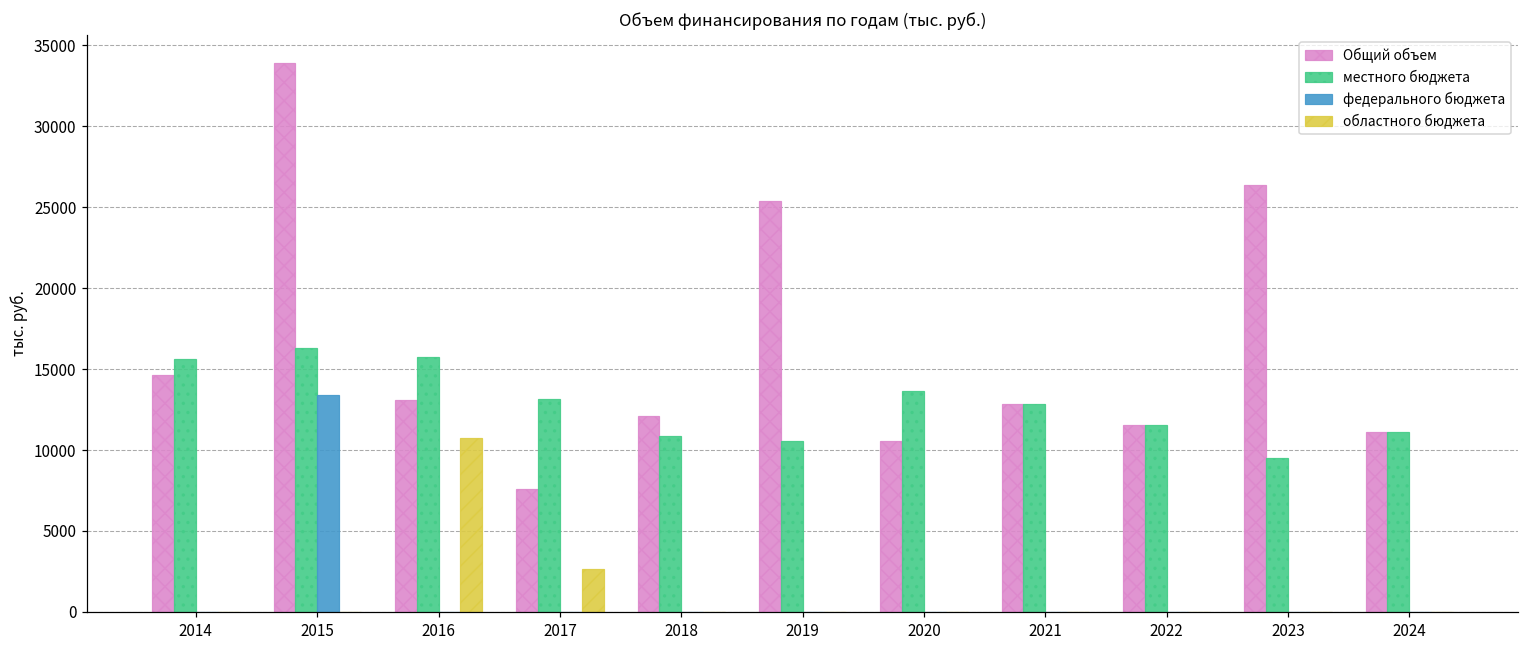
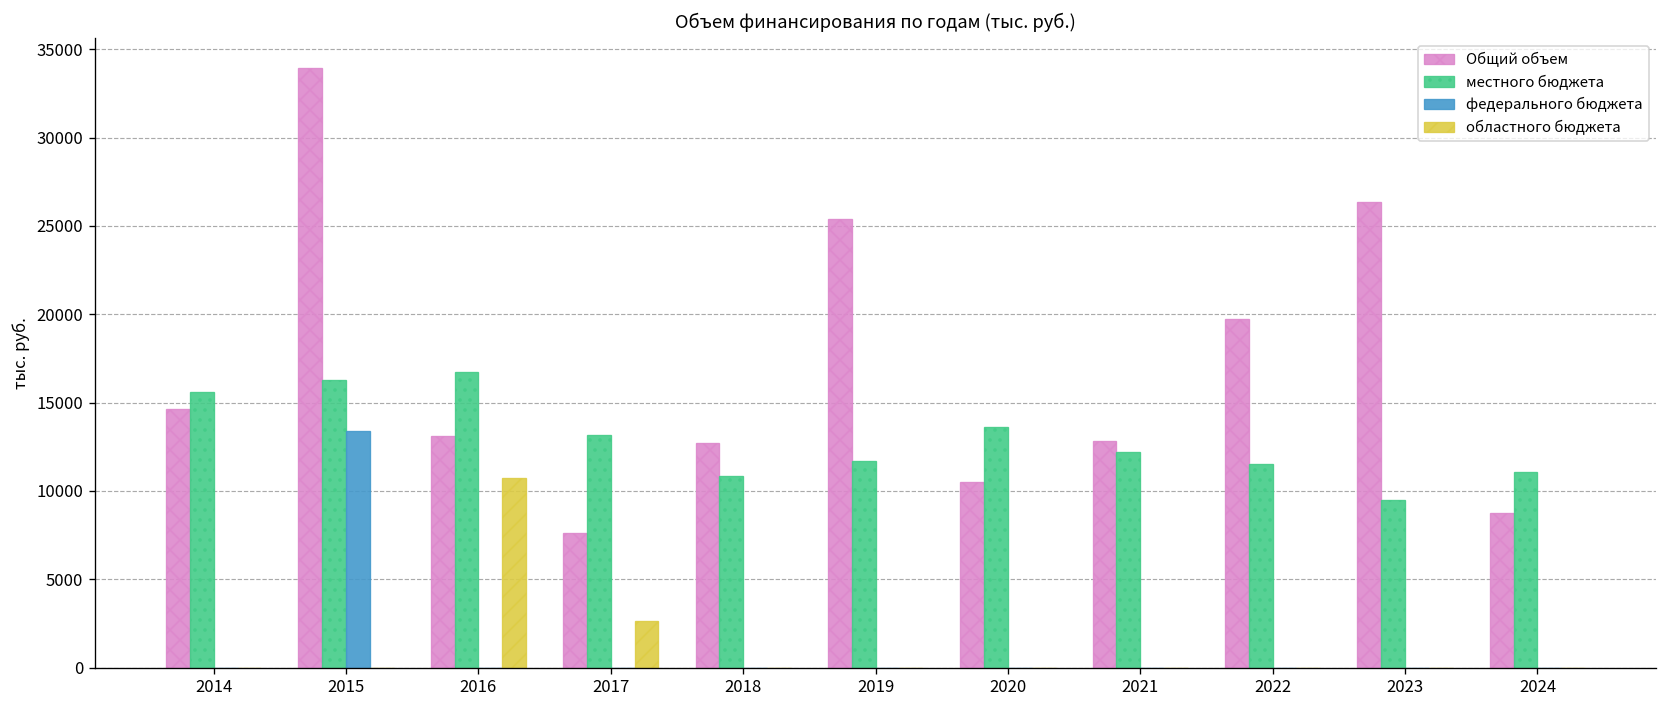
местного бюджета, 2016: 15700 -> 16800
Общий объем, 2018: 12100 -> 12700
местного бюджета, 2019: 10500 -> 11700
местного бюджета, 2021: 12800 -> 12200
Общий объем, 2022: 11500 -> 19700
Общий объем, 2024: 11100 -> 8800
